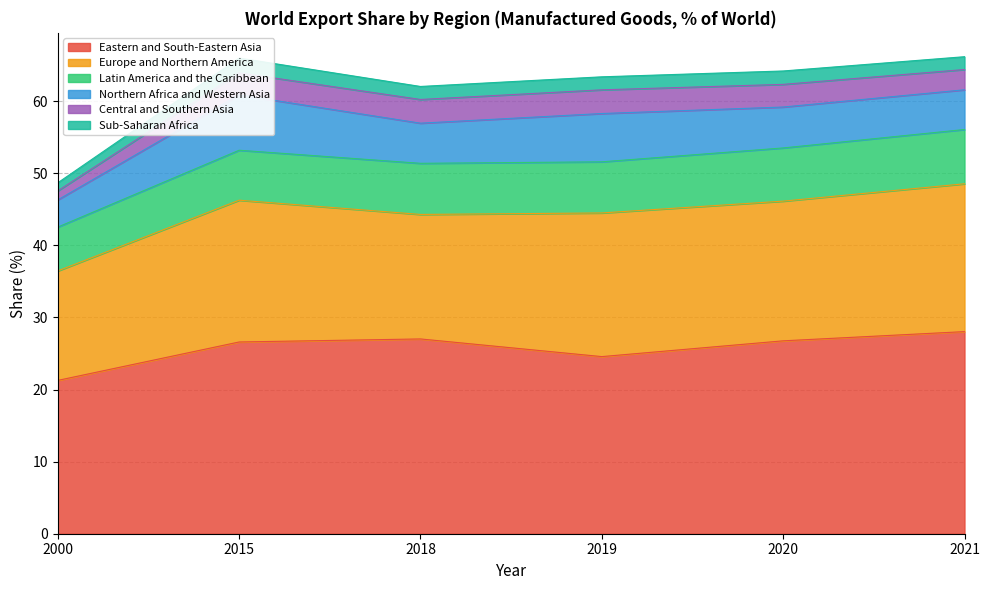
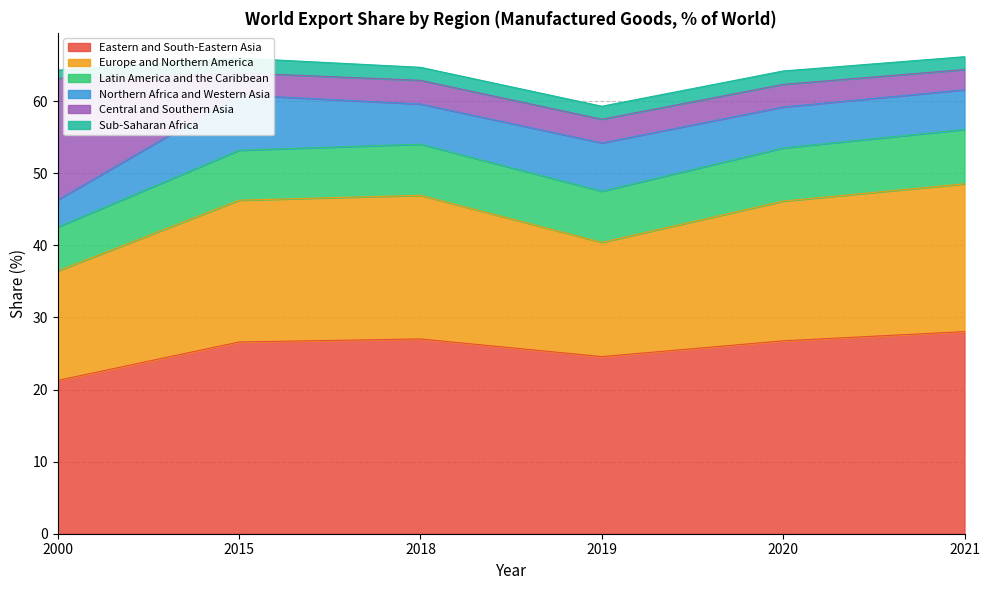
Central and Southern Asia, 2000: 1 -> 17
Europe and Northern America, 2018: 17 -> 20
Europe and Northern America, 2019: 20 -> 16
